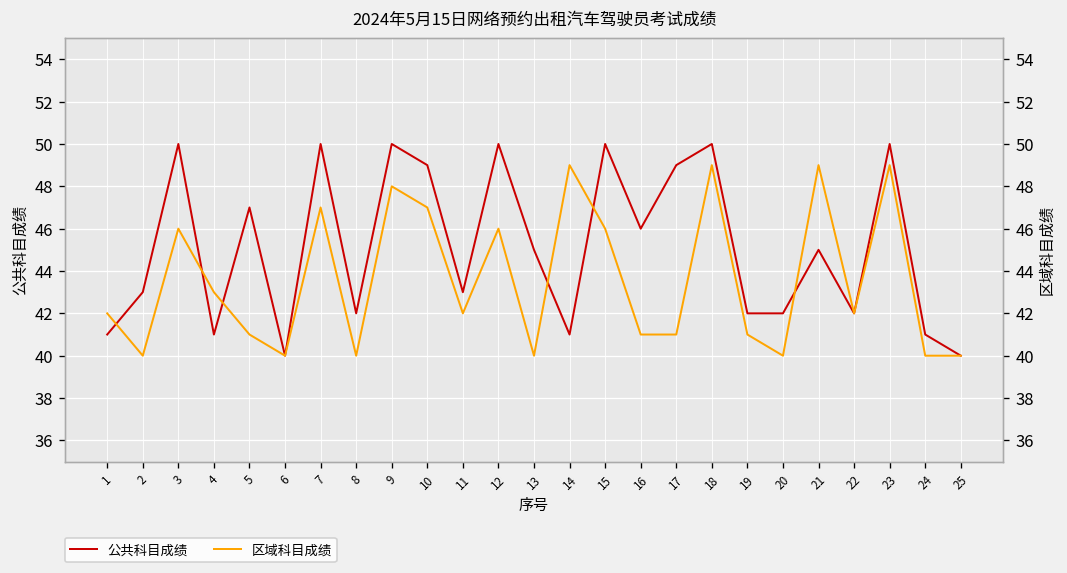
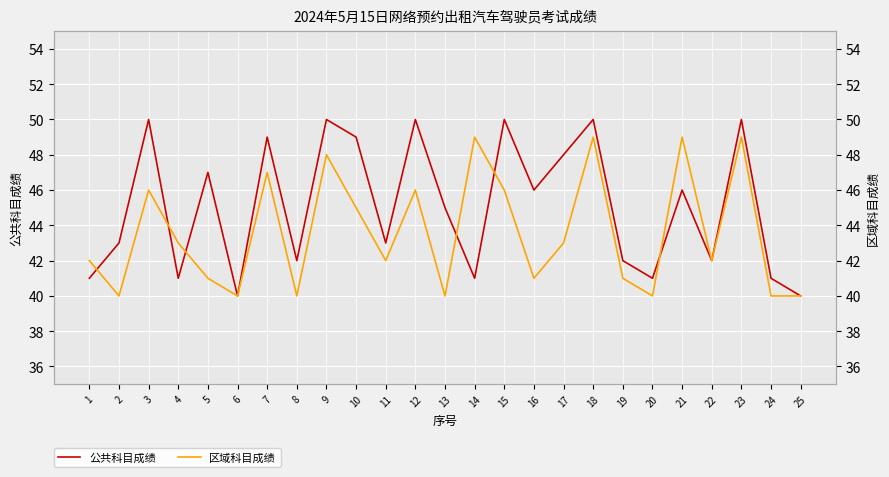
公共科目成绩, 7: 50 -> 49
公共科目成绩, 17: 49 -> 48
公共科目成绩, 20: 42 -> 41
公共科目成绩, 21: 45 -> 46
区域科目成绩, 10: 47 -> 45
区域科目成绩, 17: 41 -> 43
